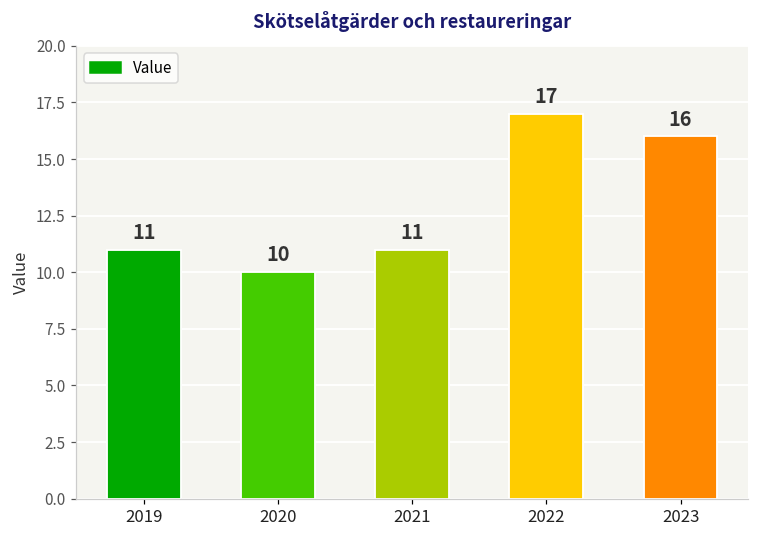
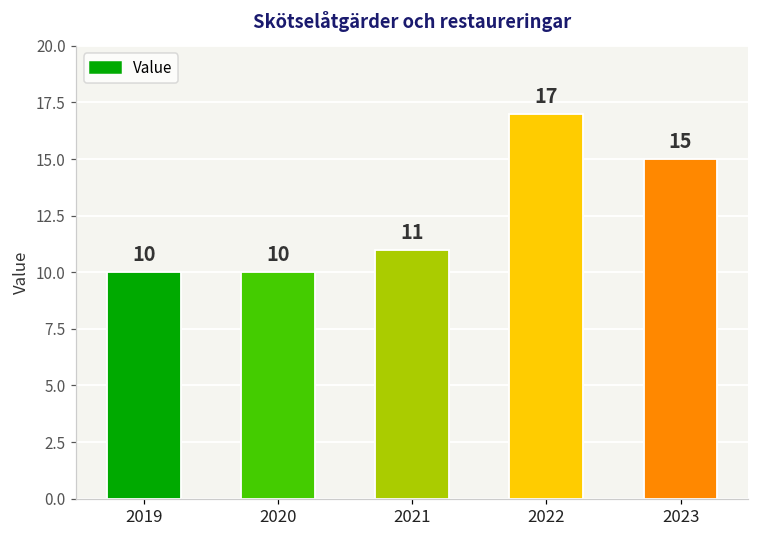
2019: 11 -> 10
2023: 16 -> 15
